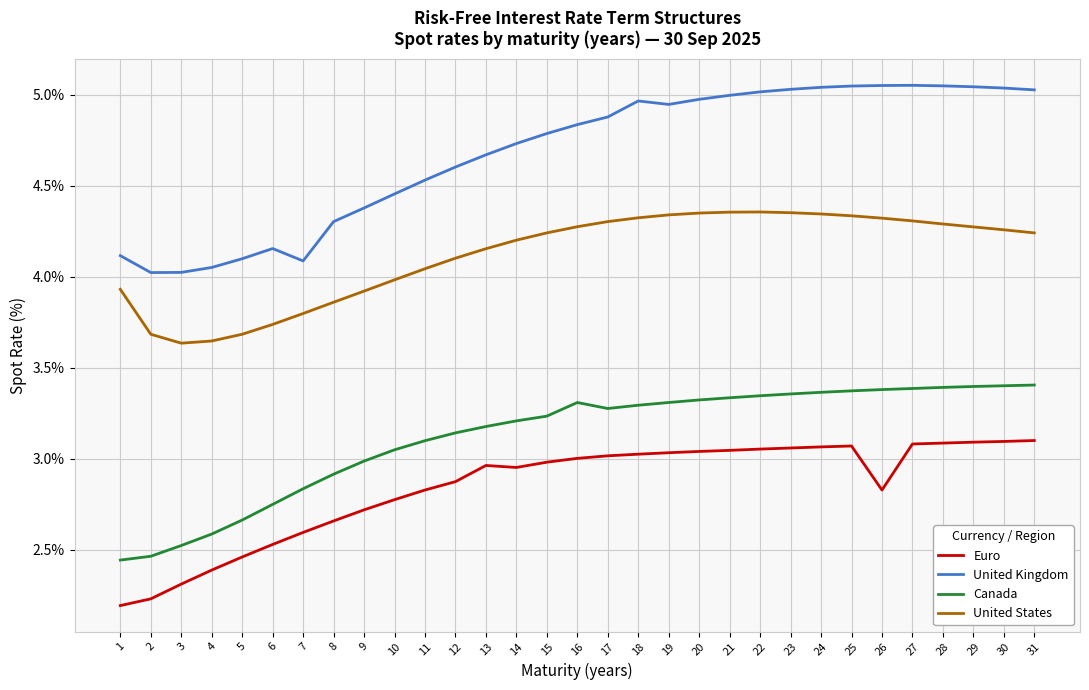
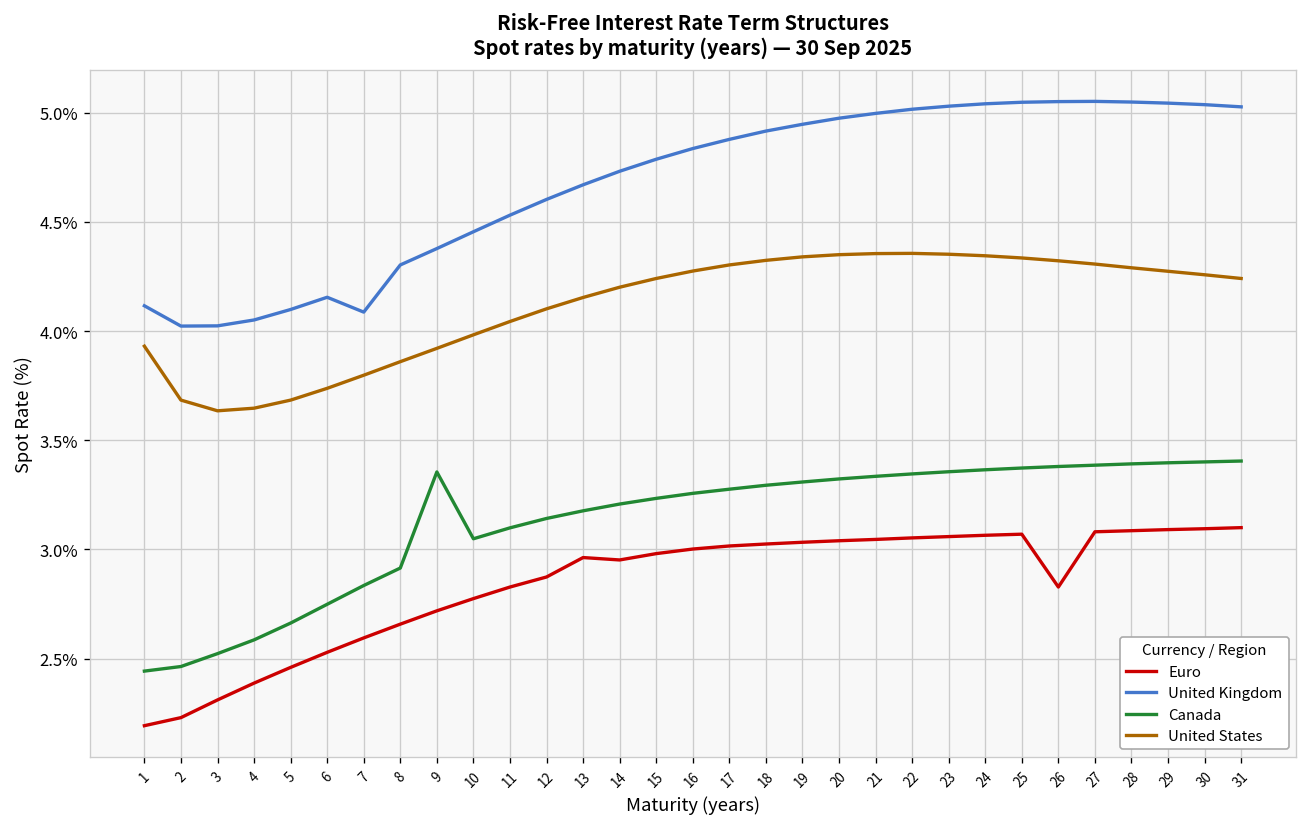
Canada, 9: 2.99% -> 3.36%
Canada, 16: 3.31% -> 3.26%
United Kingdom, 18: 4.97% -> 4.92%
